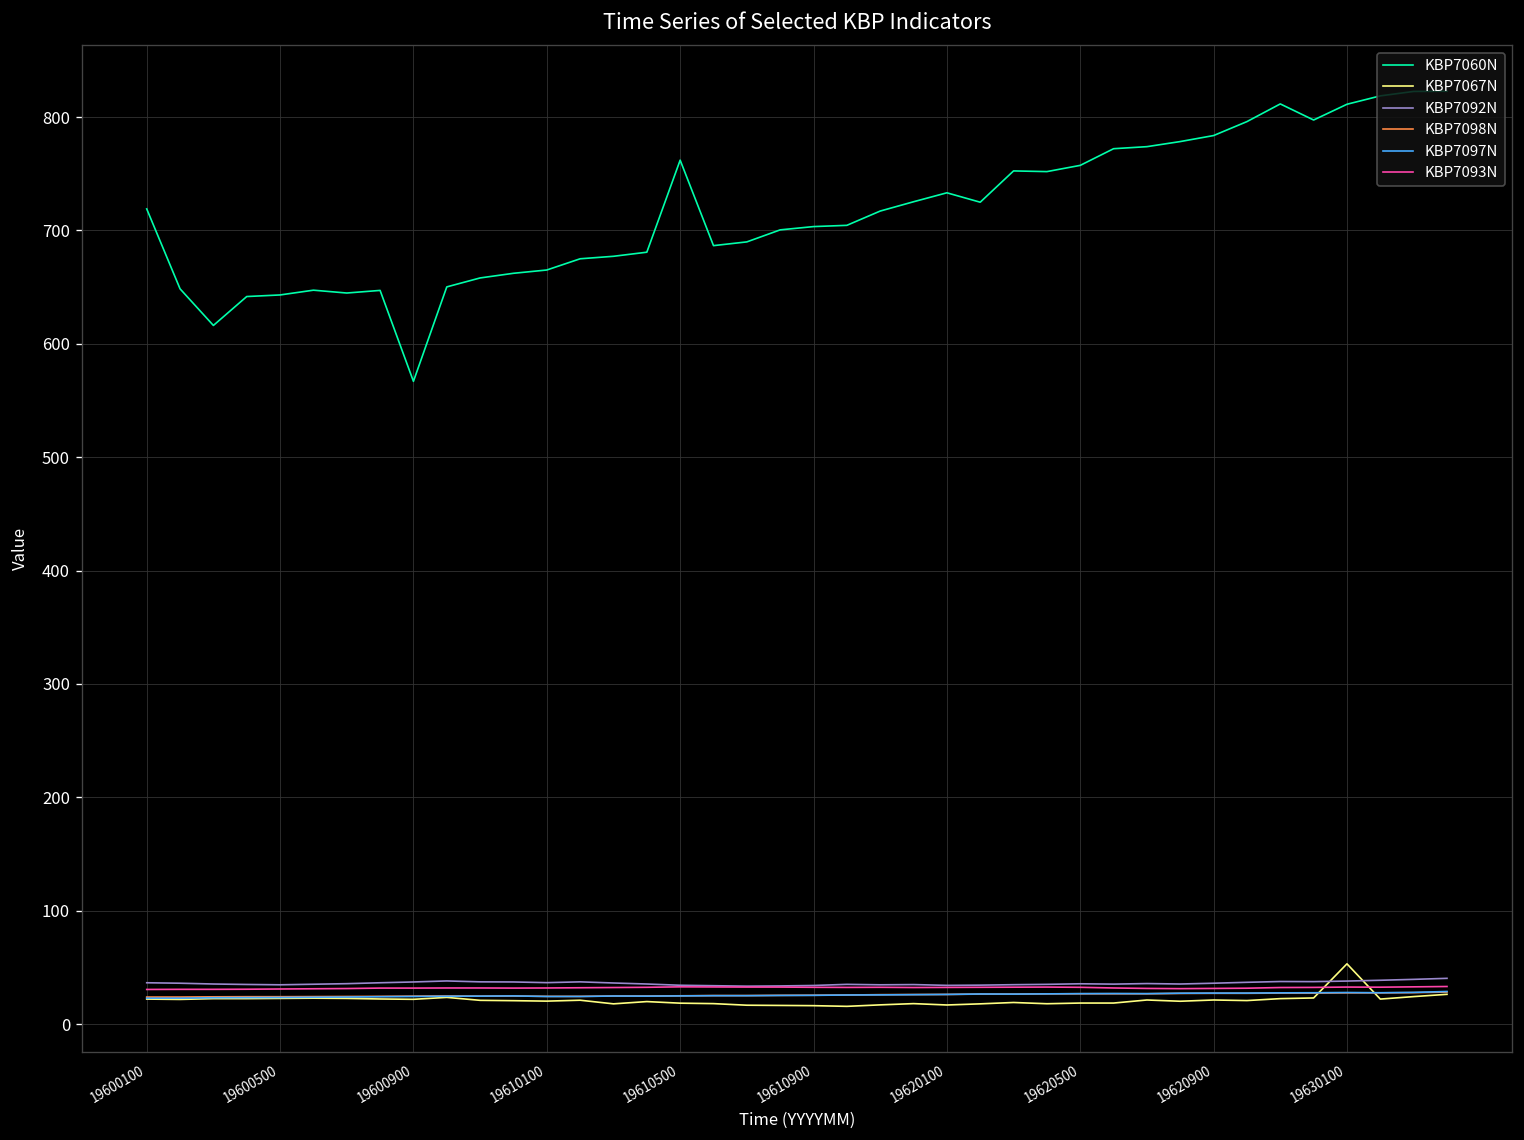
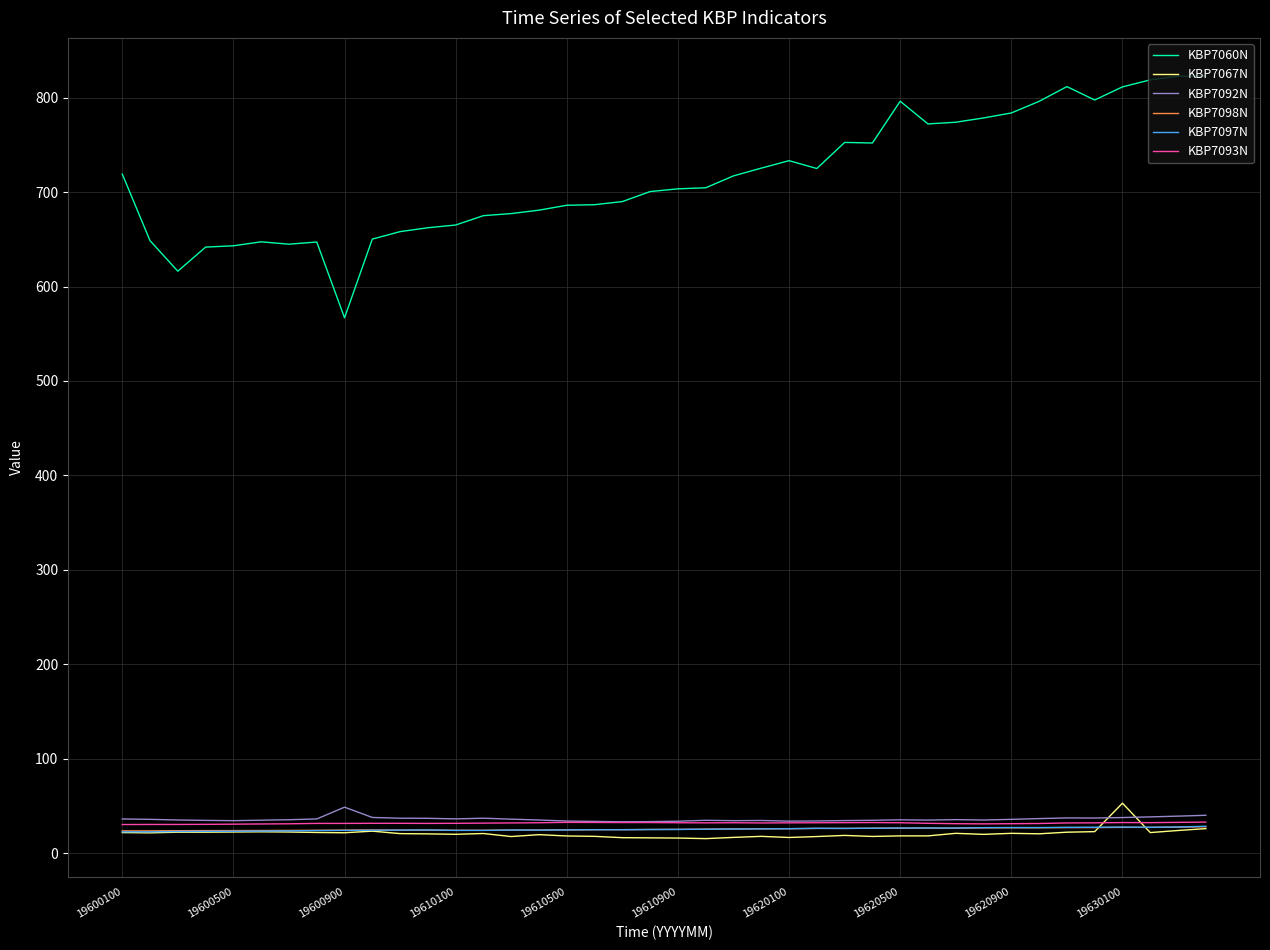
KBP7092N, 19600900: 40 -> 50
KBP7060N, 19610500: 760 -> 690
KBP7060N, 19620500: 760 -> 800
